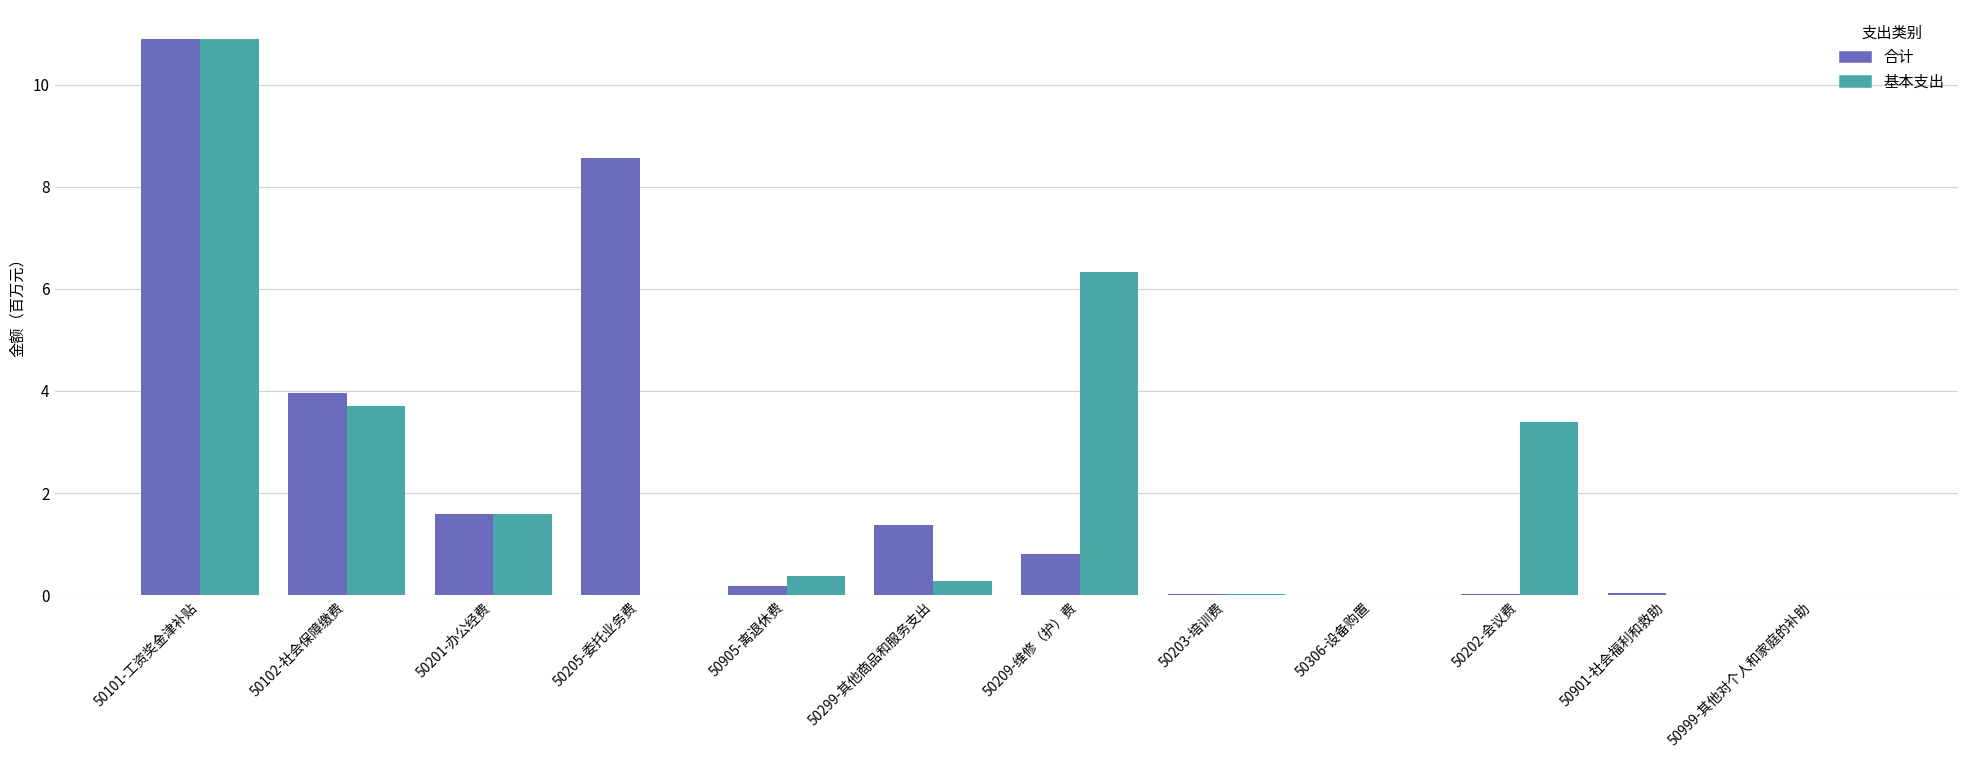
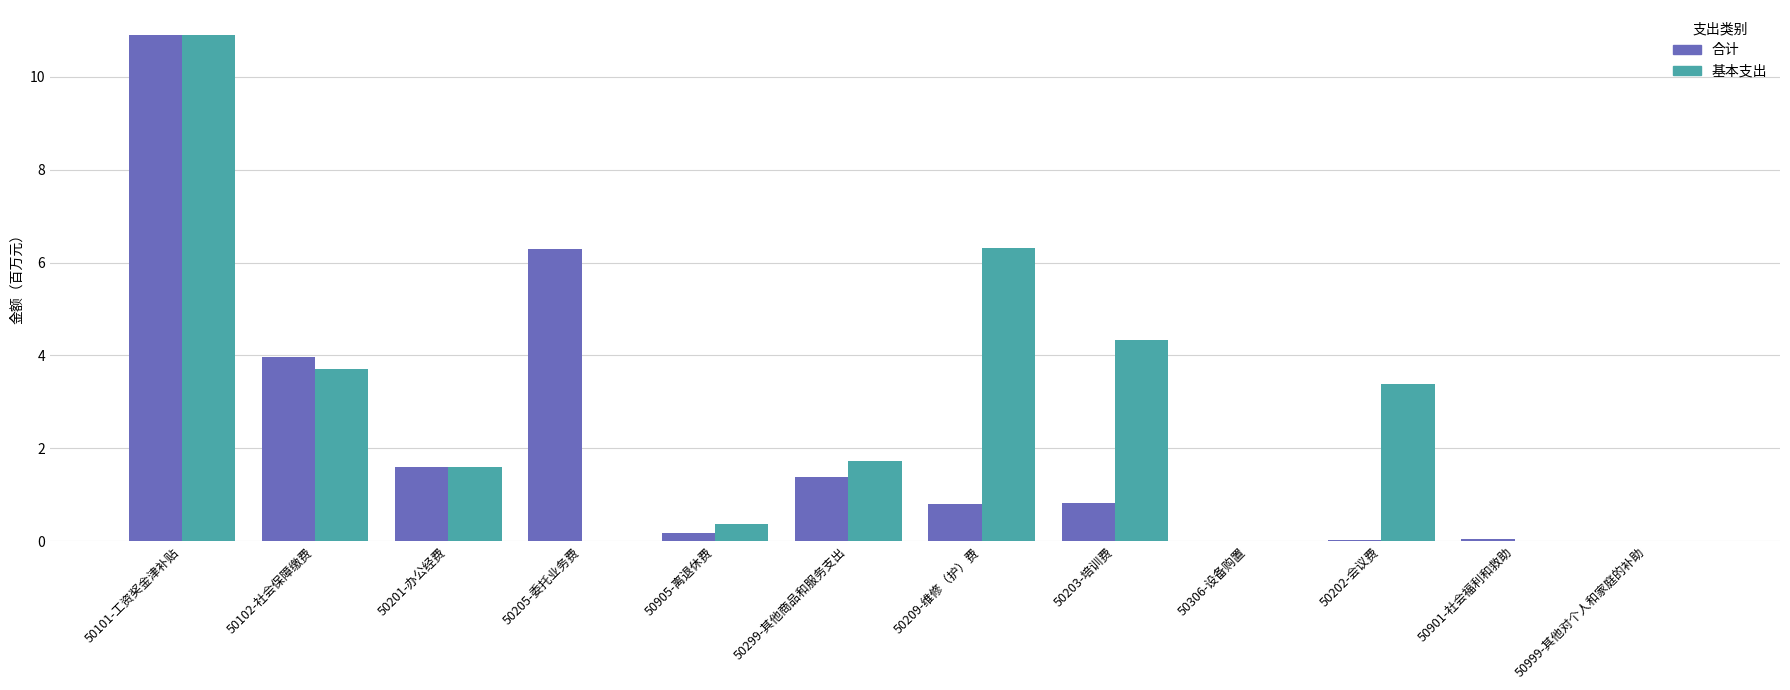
合计, 50205-委托业务费: 8.6 -> 6.3
基本支出, 50299-其他商品和服务支出: 0.3 -> 1.7
合计, 50203-培训费: 0.0 -> 0.8
基本支出, 50203-培训费: 0.0 -> 4.3
